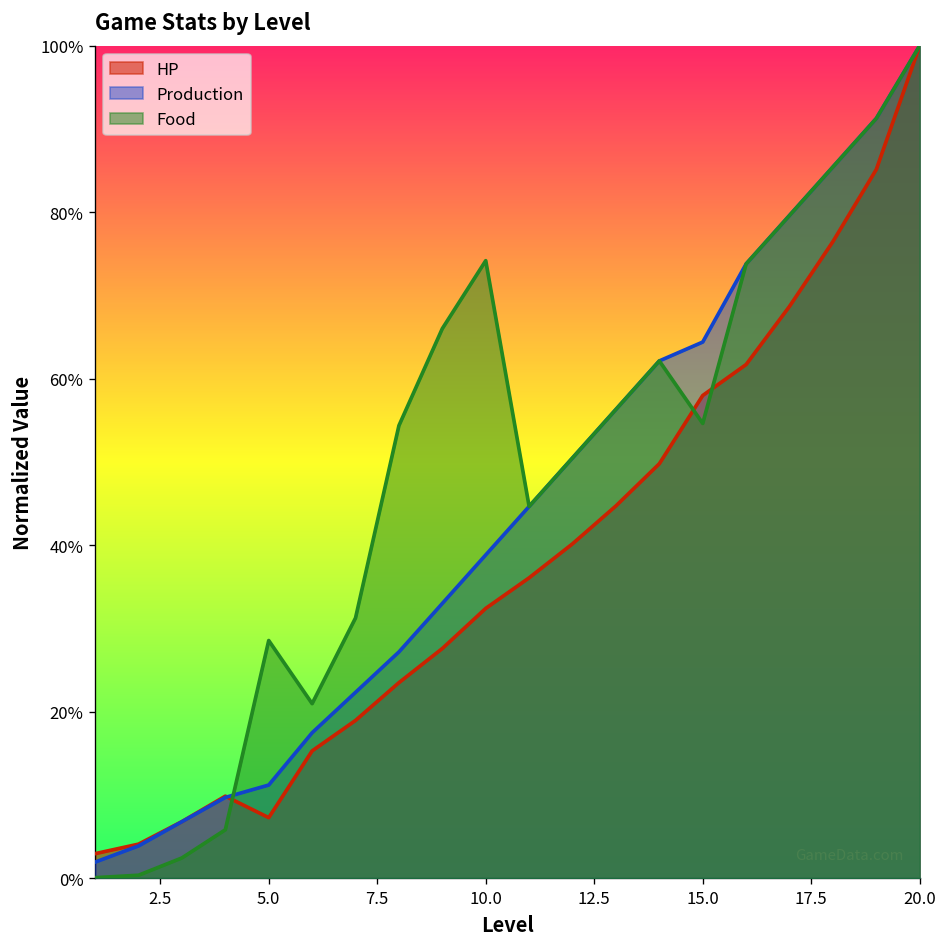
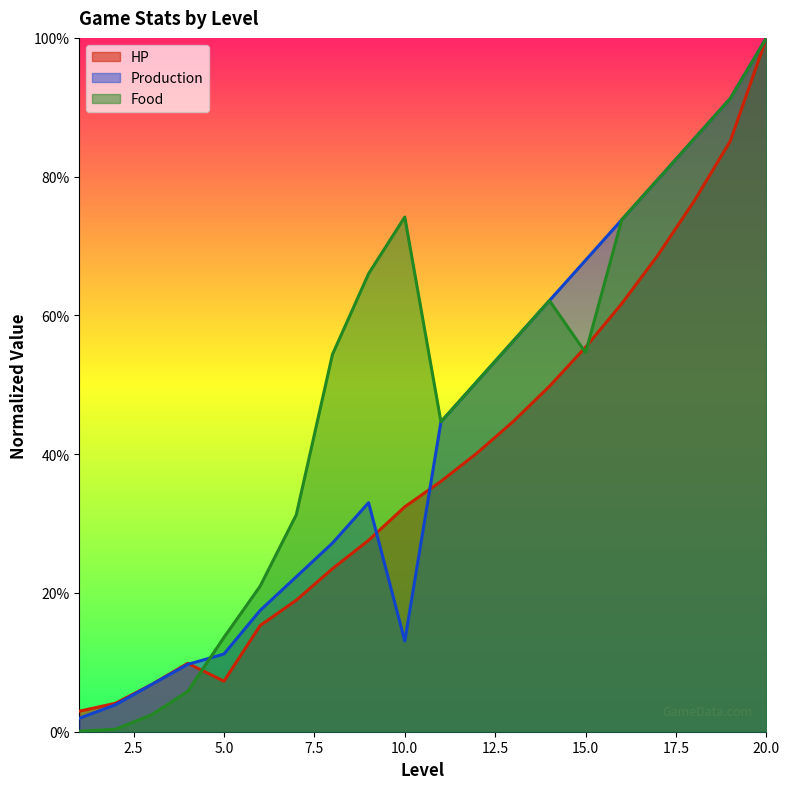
Food, 5.0: 29% -> 14%
Production, 10.0: 39% -> 13%
HP, 15.0: 58% -> 55%
Production, 15.0: 64% -> 68%
